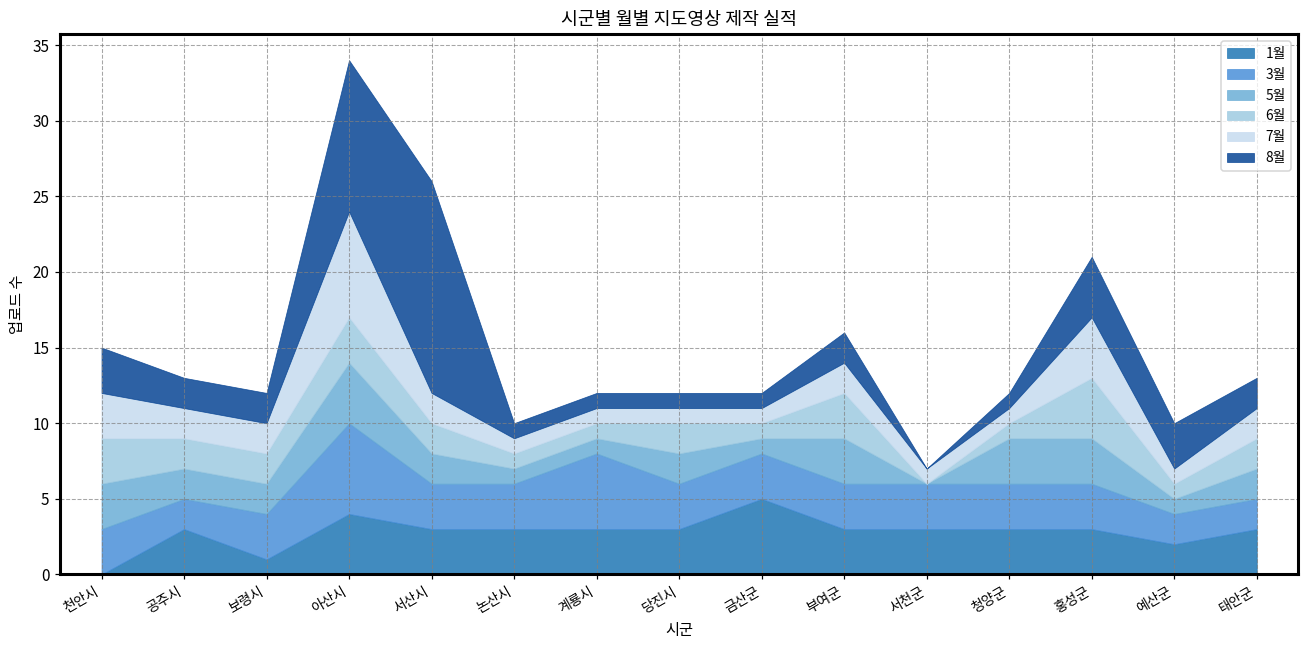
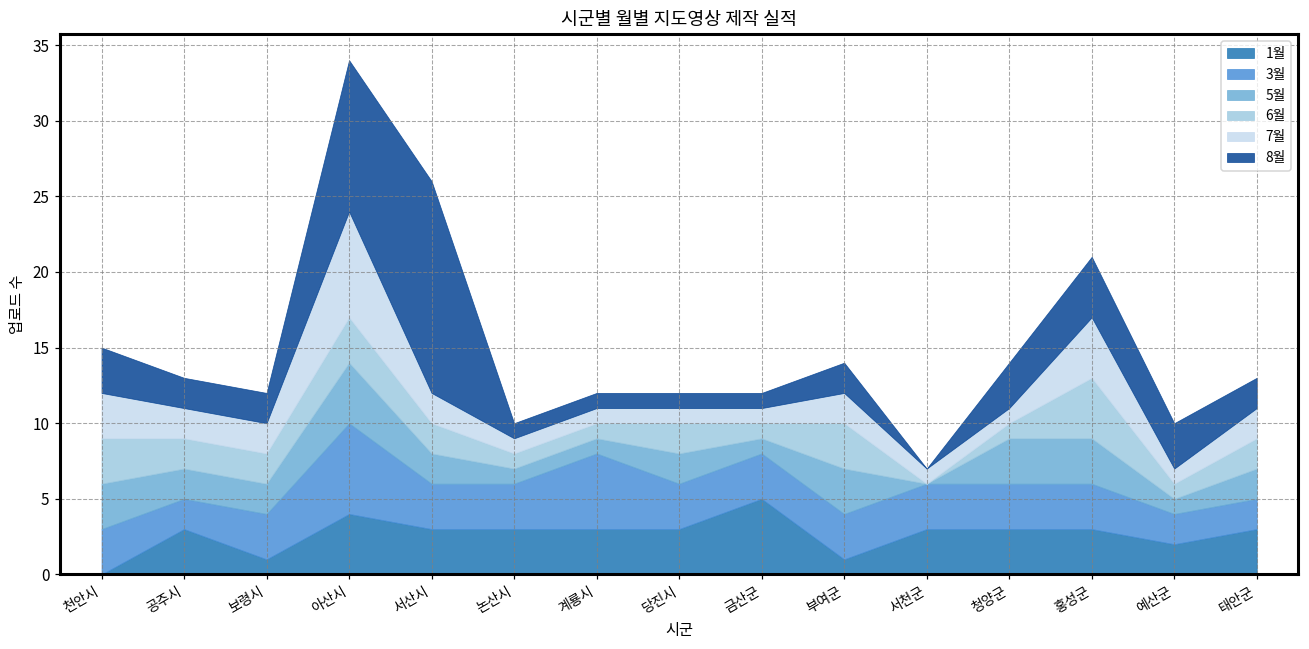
1월, 부여군: 3 -> 1
8월, 청양군: 1 -> 3
